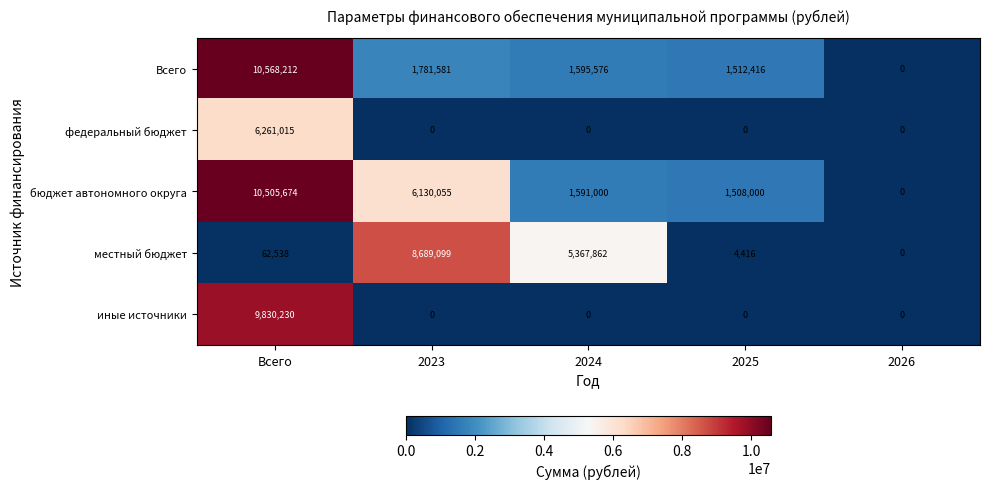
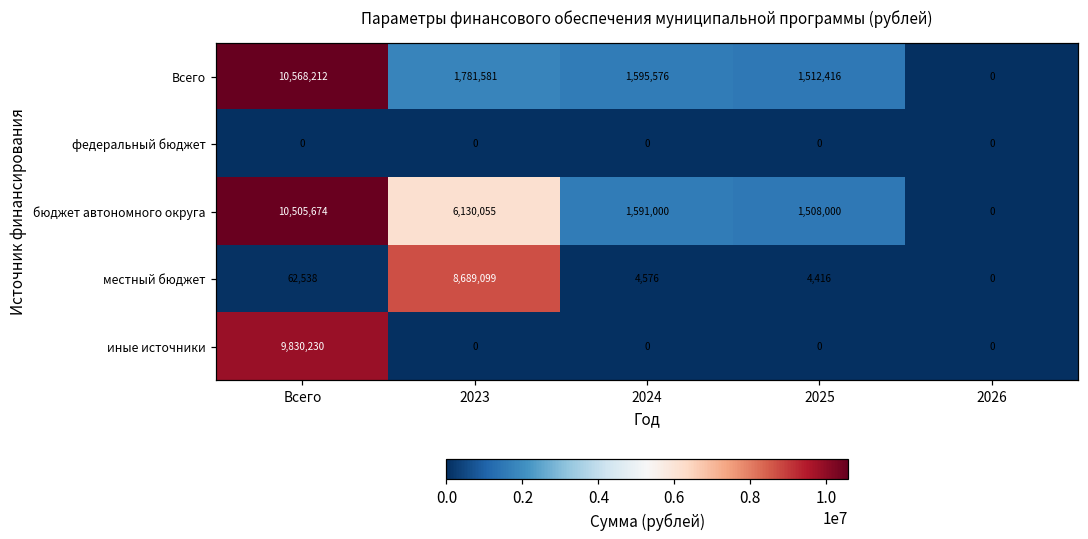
федеральный бюджет, Всего: 6,261,015 -> 0
местный бюджет, 2024: 5,367,862 -> 4,576
